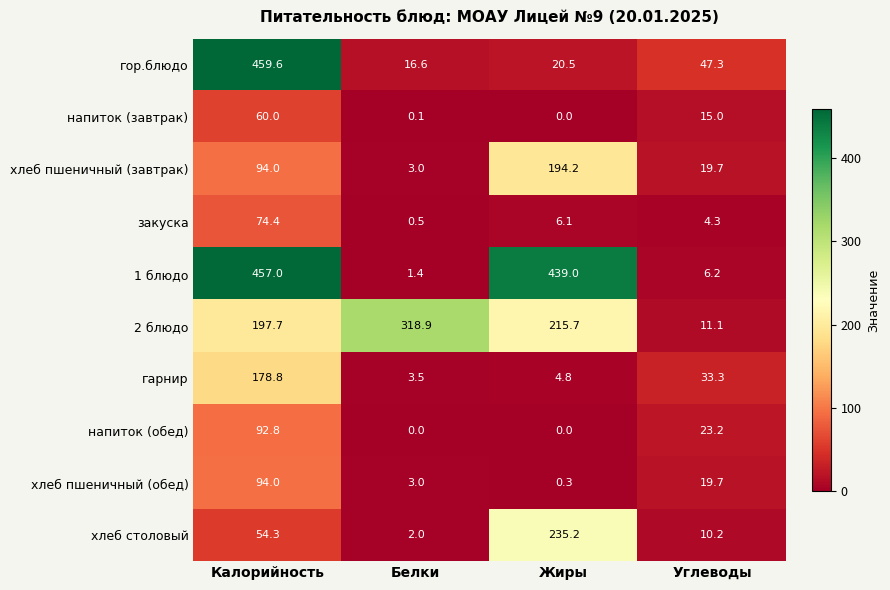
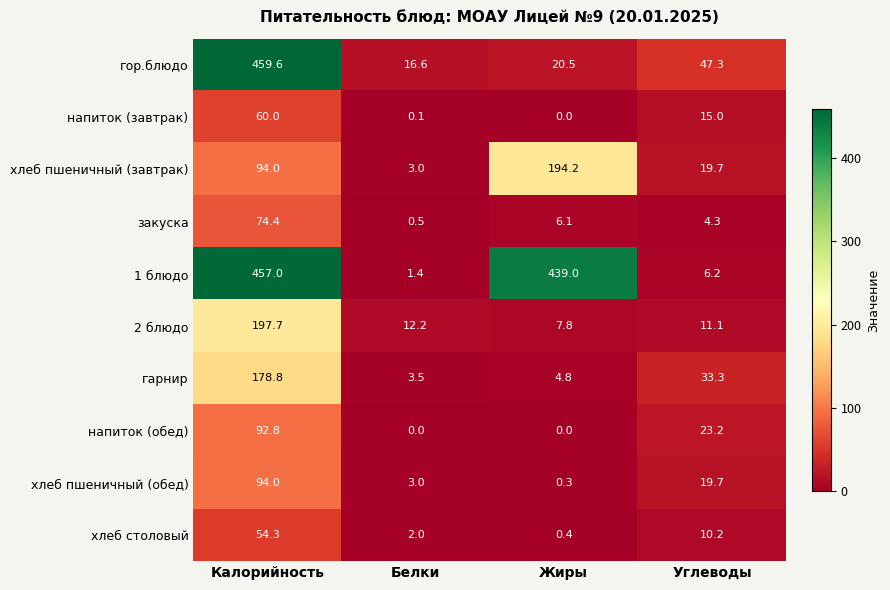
2 блюдо, Белки: 318.9 -> 12.2
2 блюдо, Жиры: 215.7 -> 7.8
хлеб столовый, Жиры: 235.2 -> 0.4
